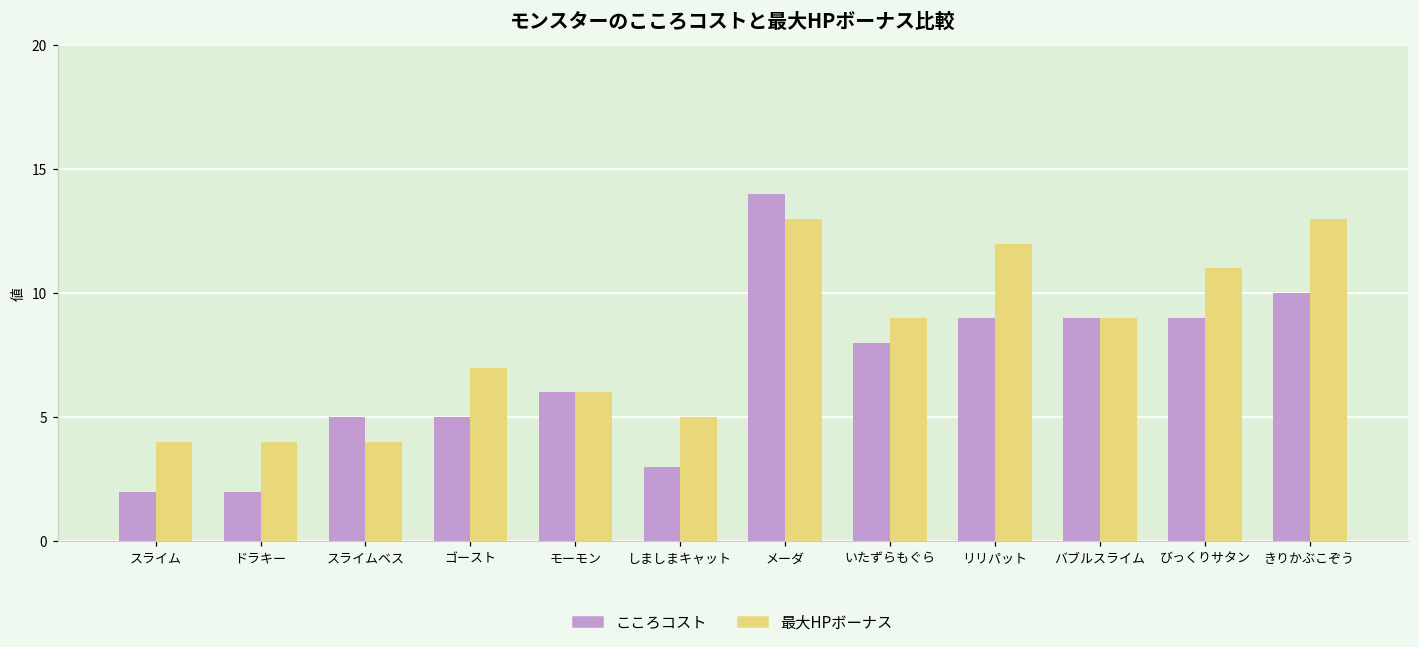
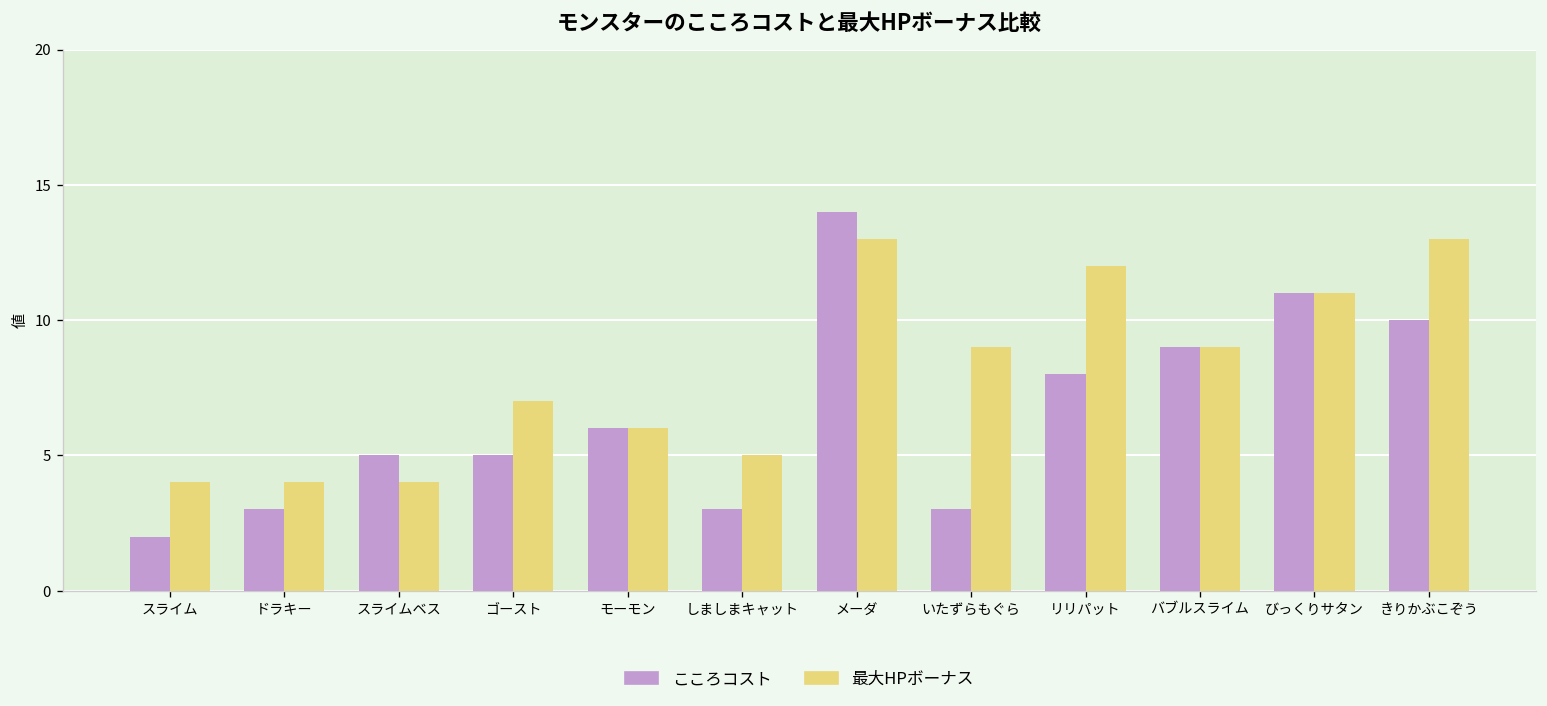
こころコスト, ドラキー: 2 -> 3
こころコスト, いたずらもぐら: 8 -> 3
こころコスト, リリパット: 9 -> 8
こころコスト, びっくりサタン: 9 -> 11
